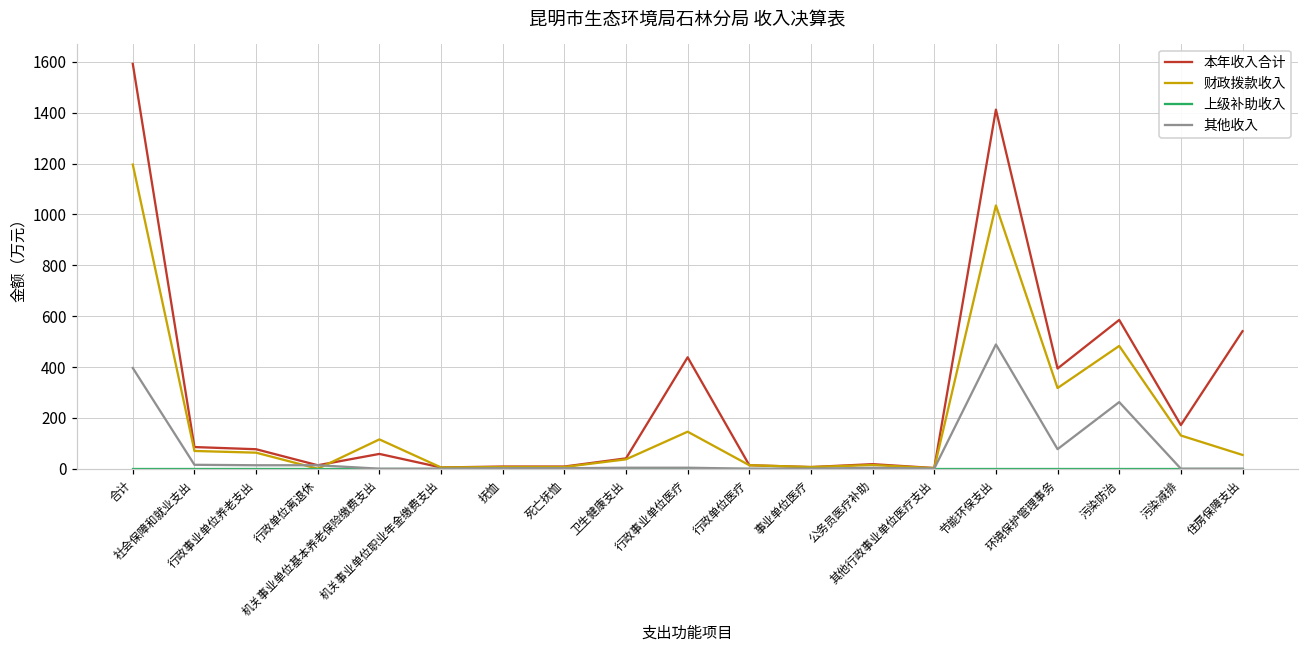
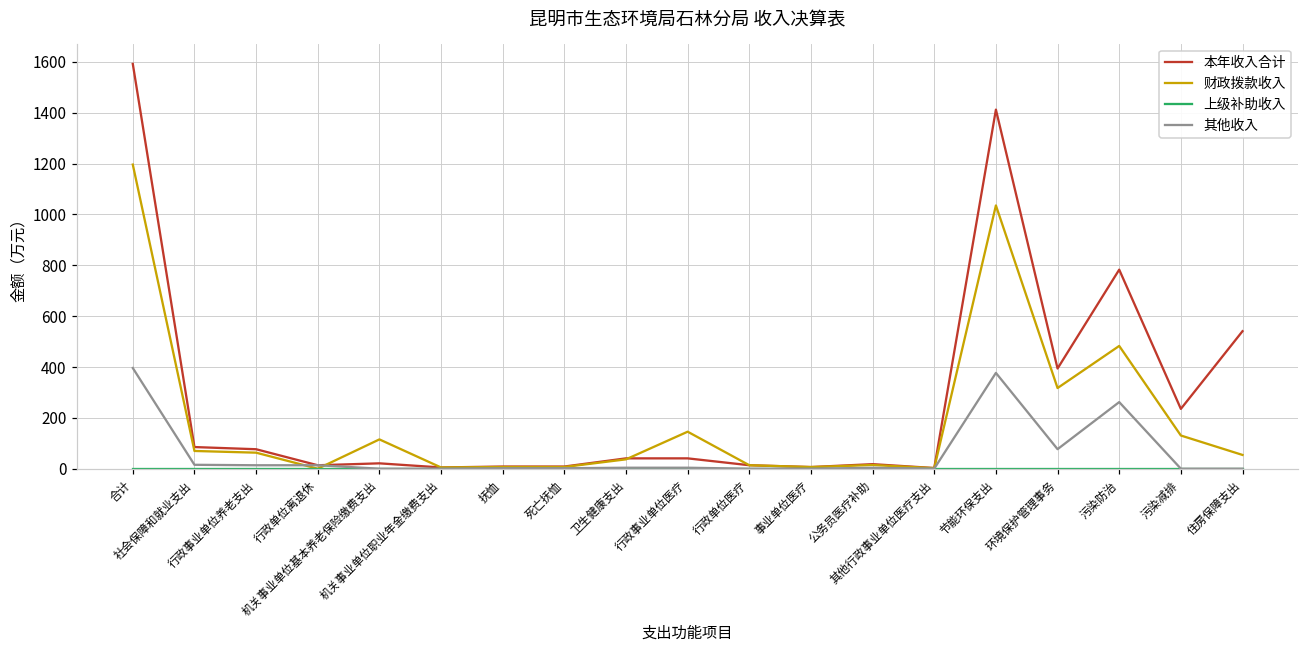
本年收入合计, 机关事业单位基本养老保险缴费支出: 60 -> 20
本年收入合计, 行政事业单位医疗: 440 -> 40
其他收入, 节能环保支出: 490 -> 380
本年收入合计, 污染防治: 590 -> 780
本年收入合计, 污染减排: 170 -> 240
